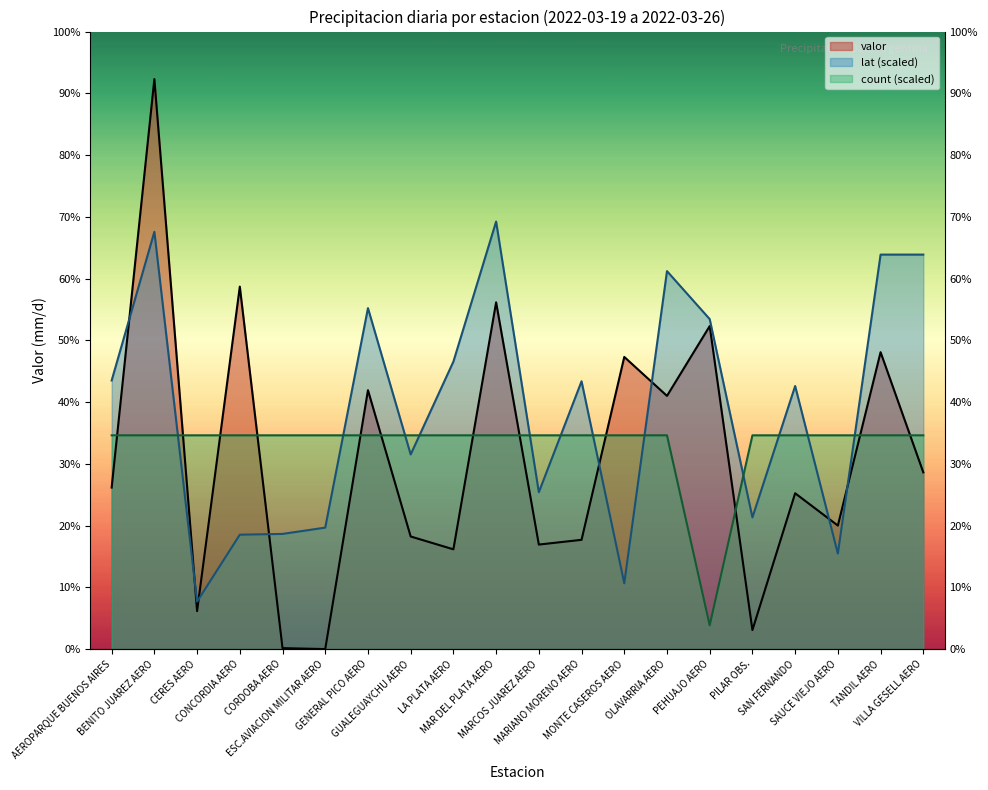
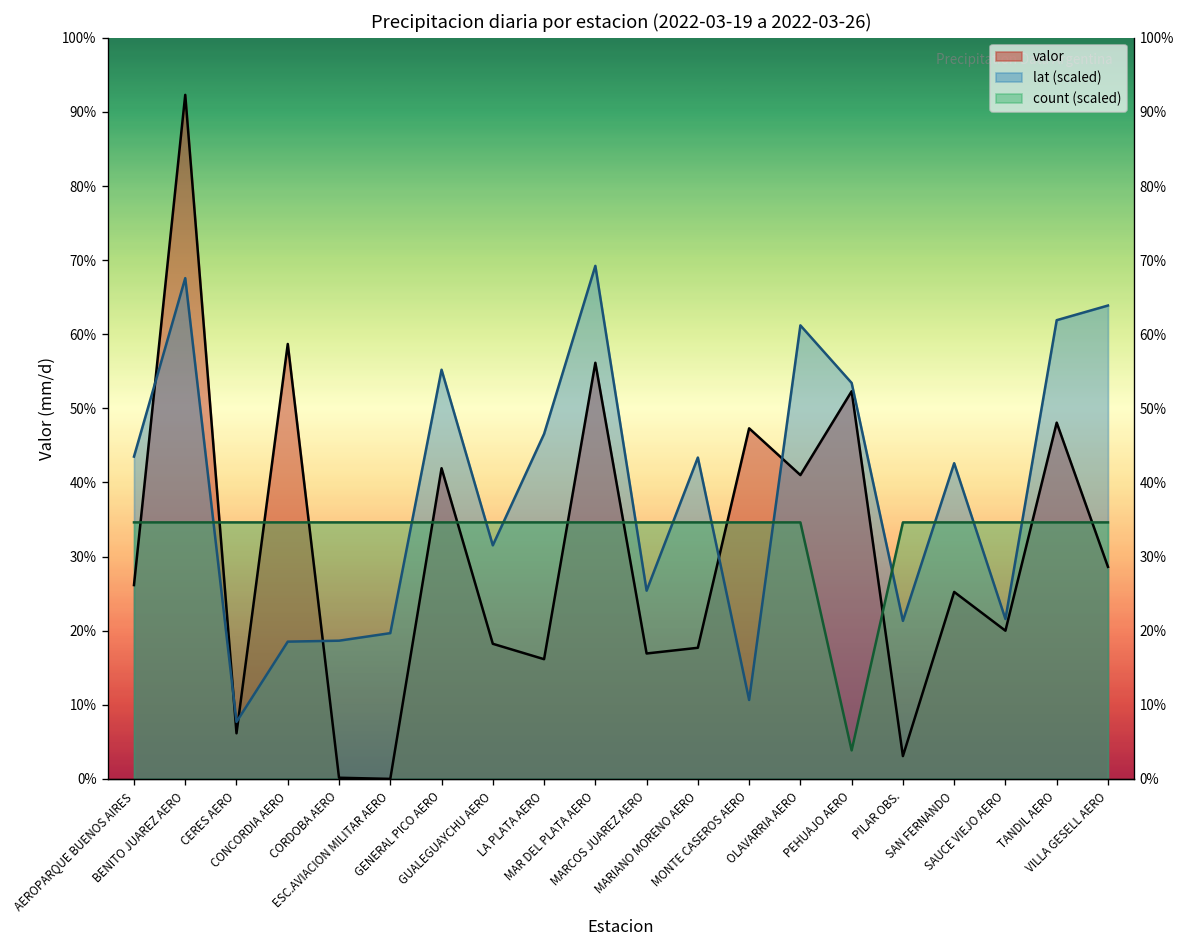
lat (scaled), SAUCE VIEJO AERO: 15% -> 22%
lat (scaled), TANDIL AERO: 64% -> 62%
